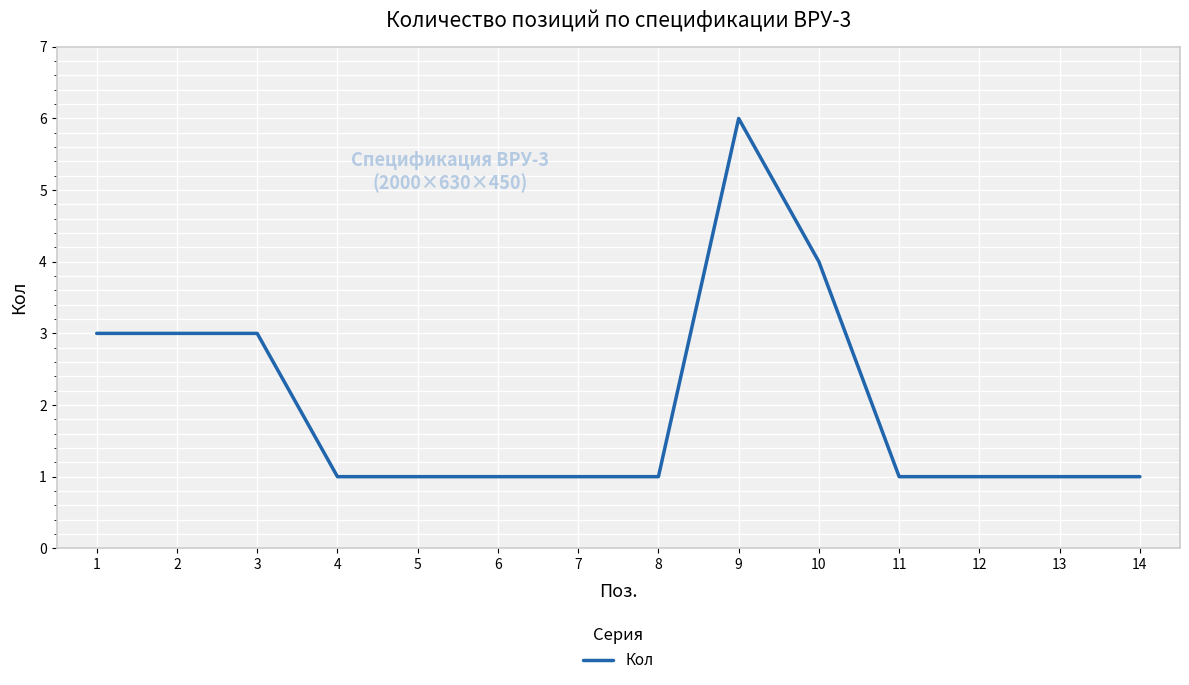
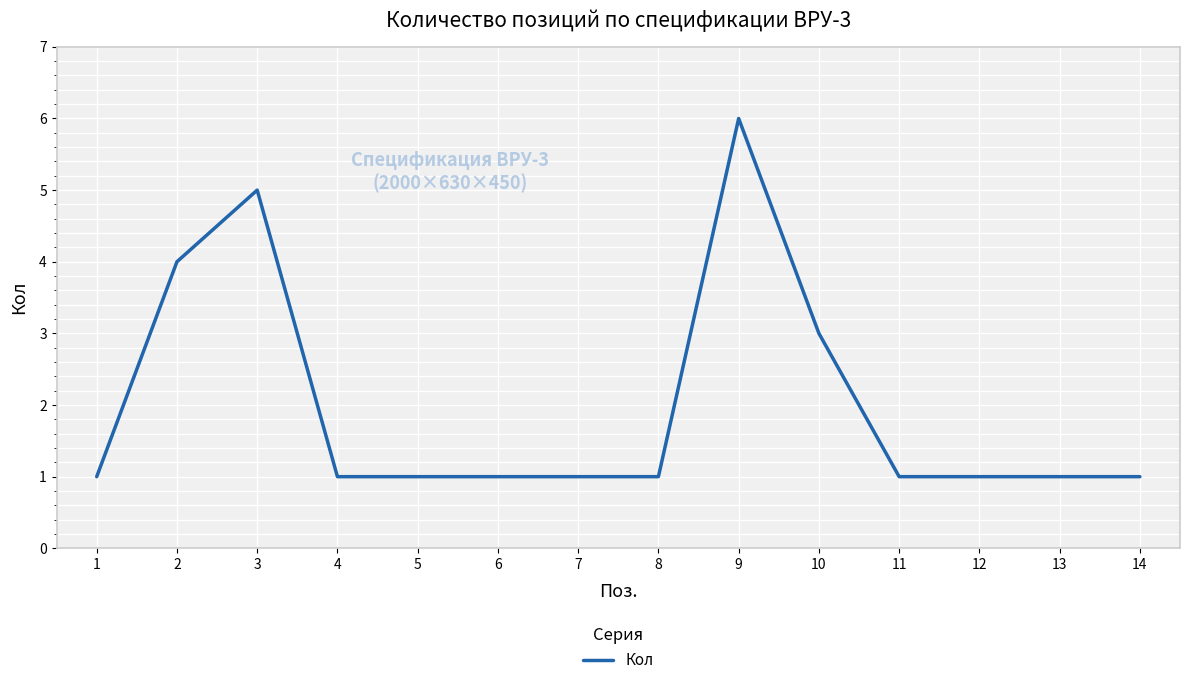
1: 3 -> 1
2: 3 -> 4
3: 3 -> 5
10: 4 -> 3
